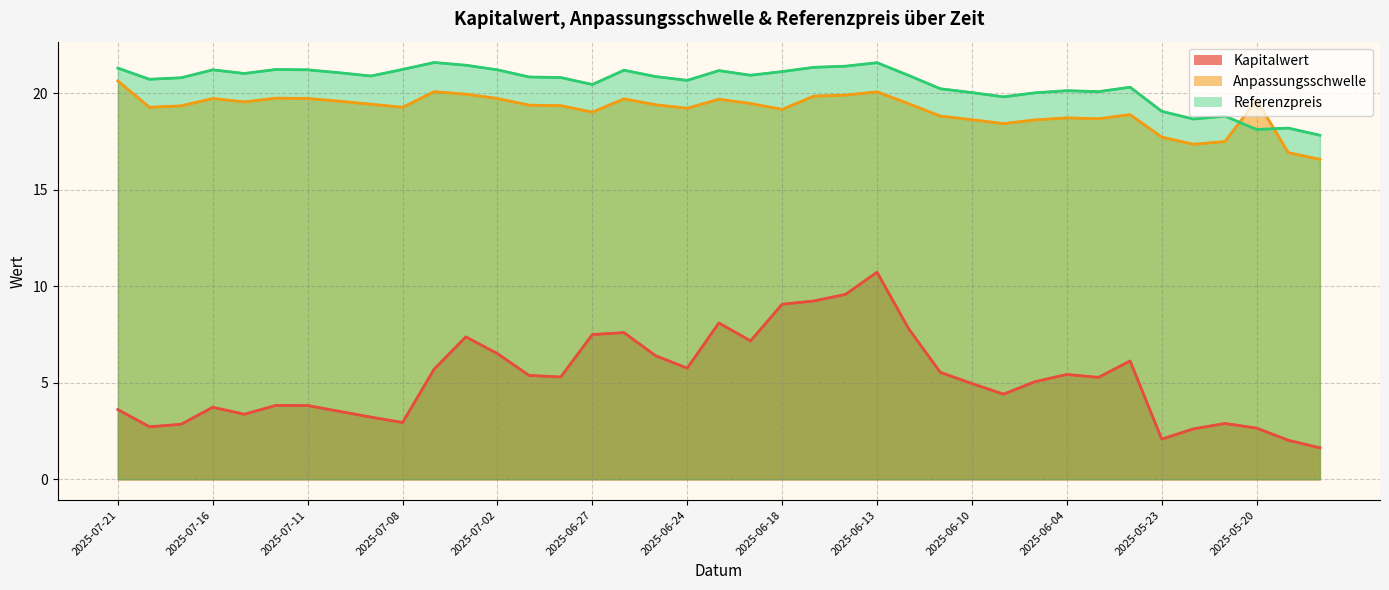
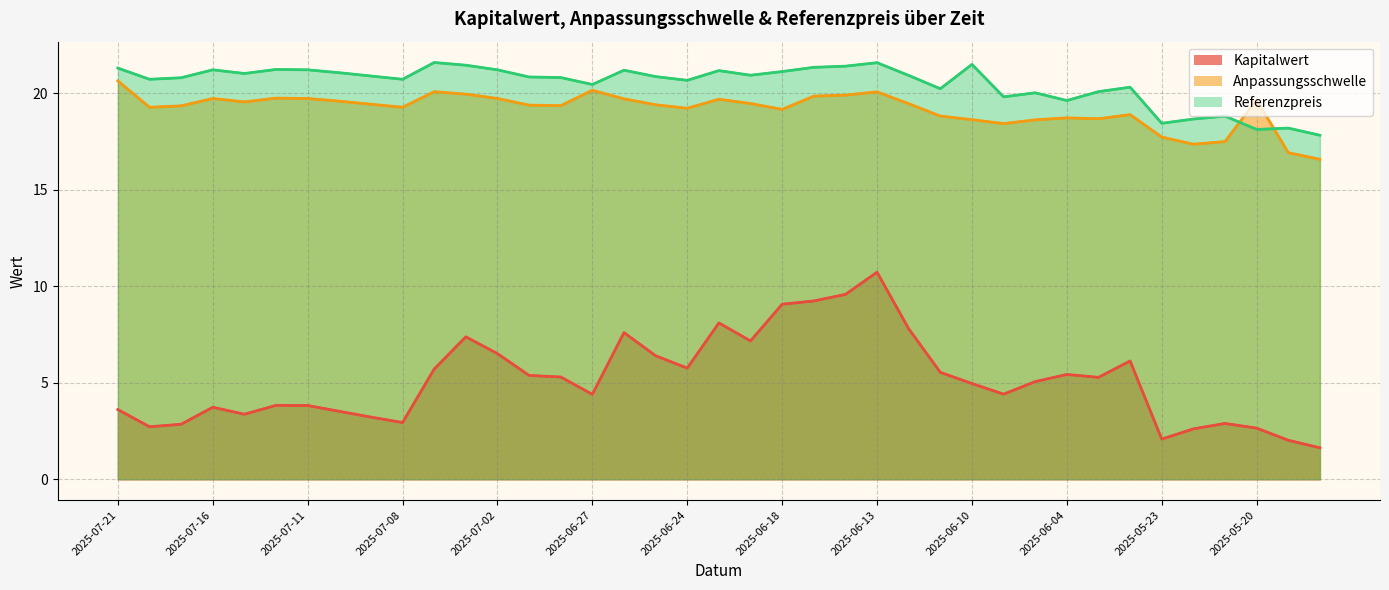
Referenzpreis, 2025-07-08: 21.2 -> 20.7
Kapitalwert, 2025-06-27: 7.5 -> 4.4
Anpassungsschwelle, 2025-06-27: 19.0 -> 20.2
Referenzpreis, 2025-06-10: 20.0 -> 21.5
Referenzpreis, 2025-06-04: 20.1 -> 19.6
Referenzpreis, 2025-05-23: 19.1 -> 18.5
